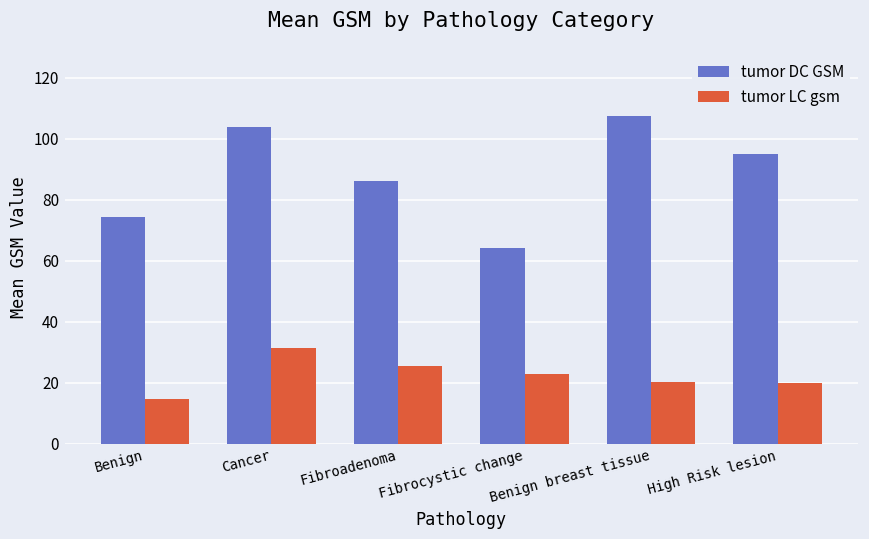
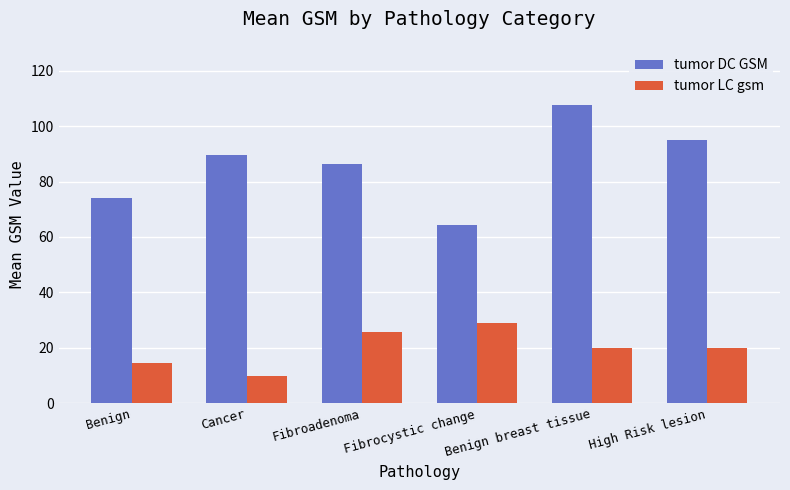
tumor DC GSM, Cancer: 104 -> 90
tumor LC gsm, Cancer: 31 -> 10
tumor LC gsm, Fibrocystic change: 23 -> 29
